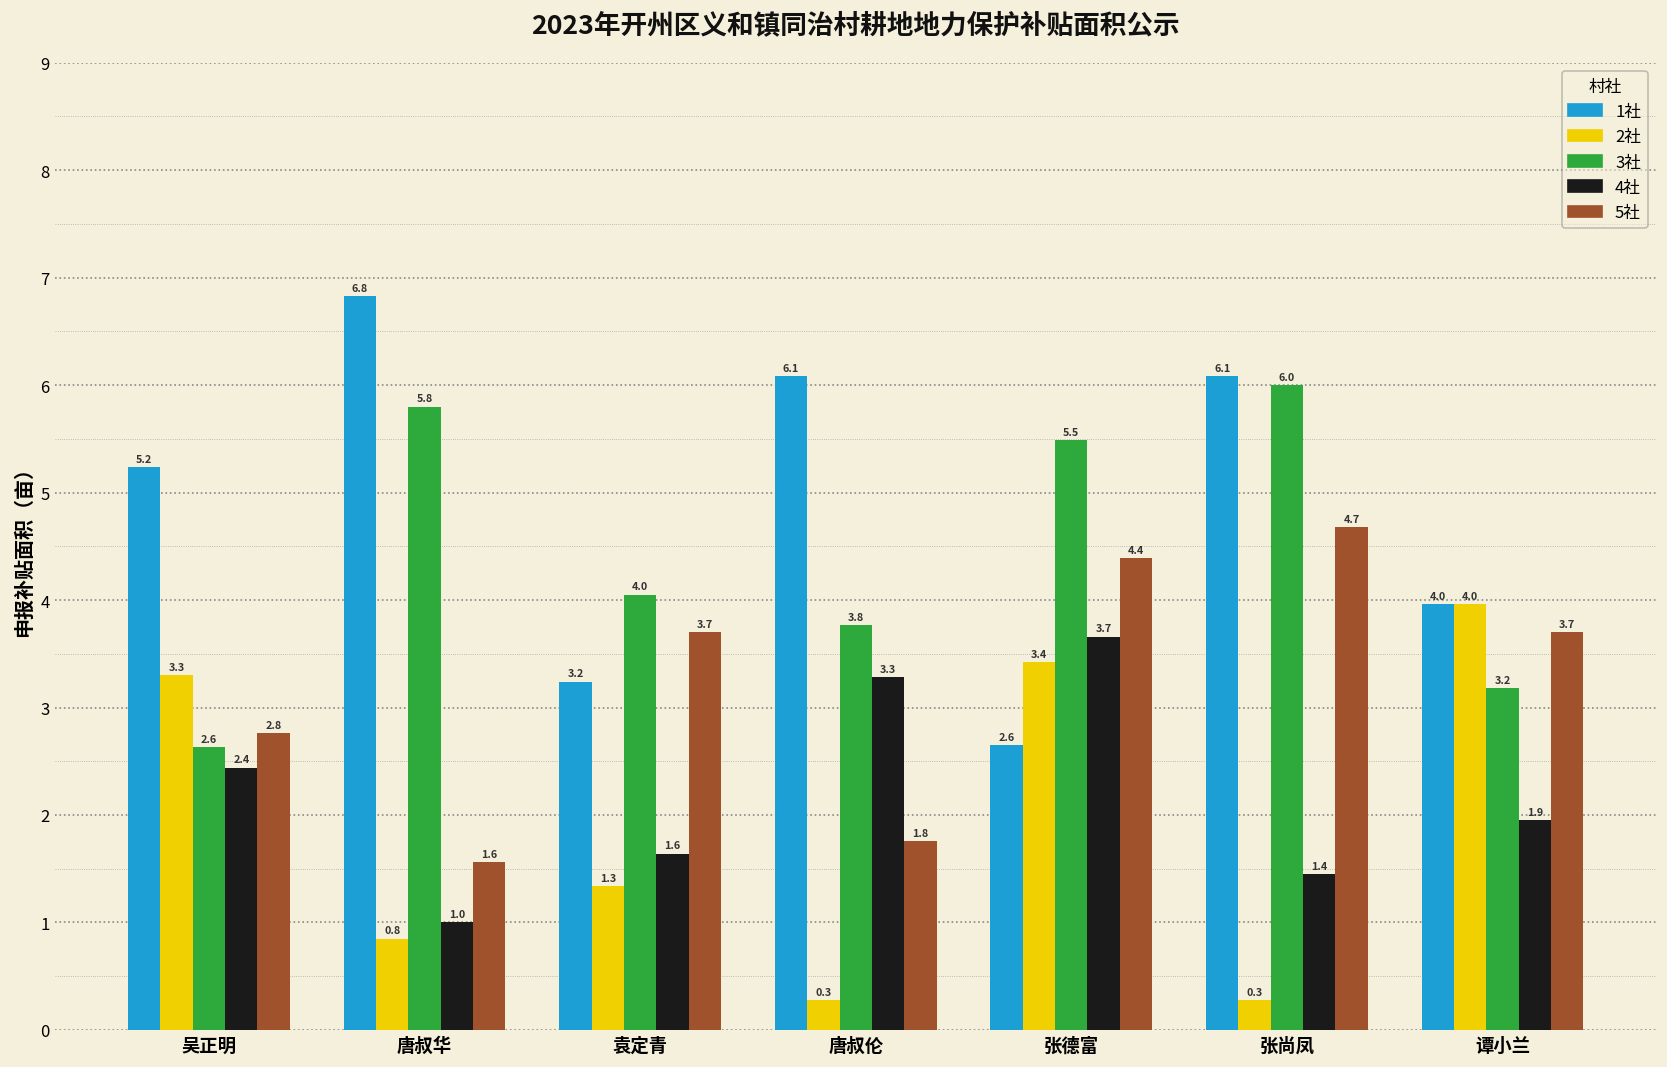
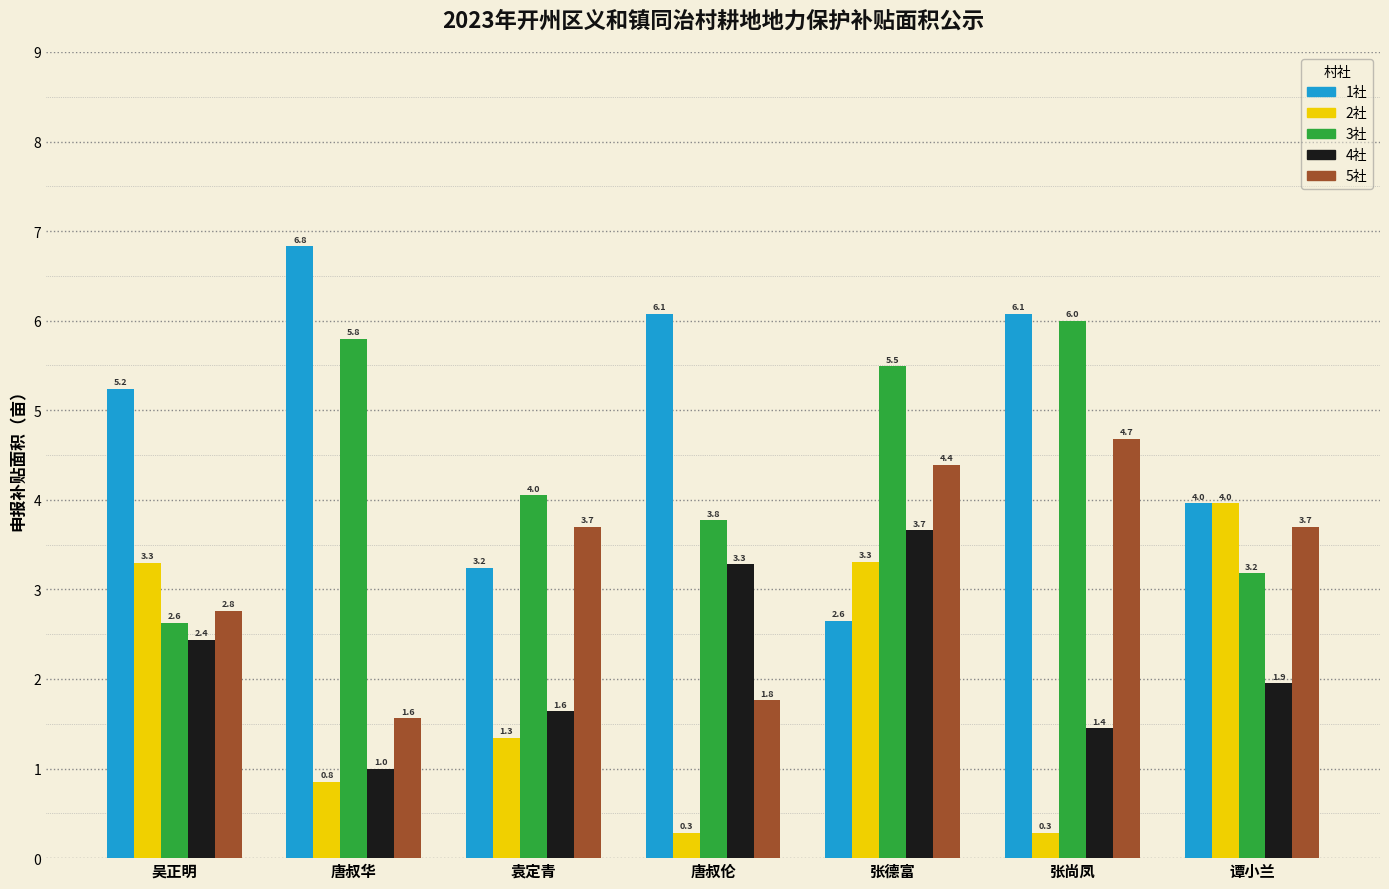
2社, 张德富: 3.4 -> 3.3
